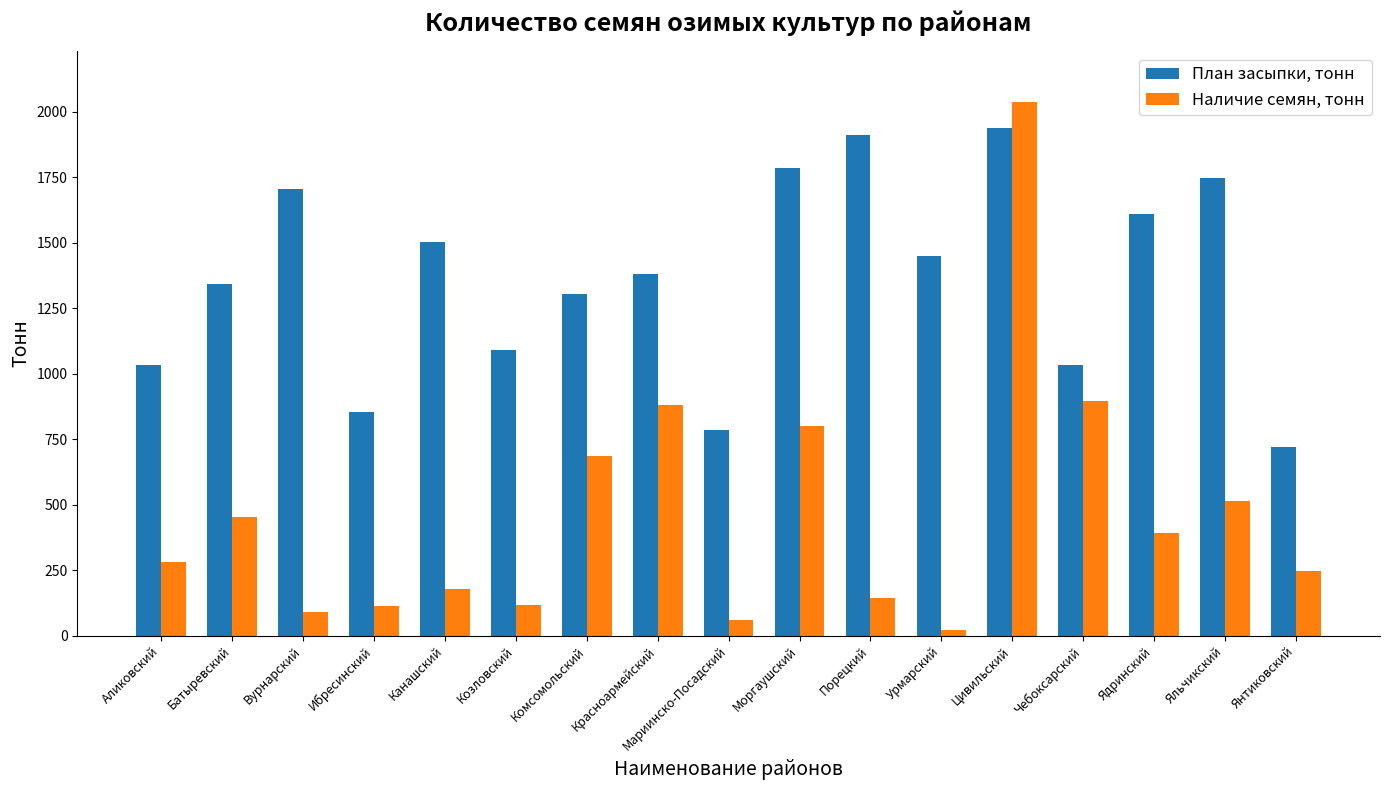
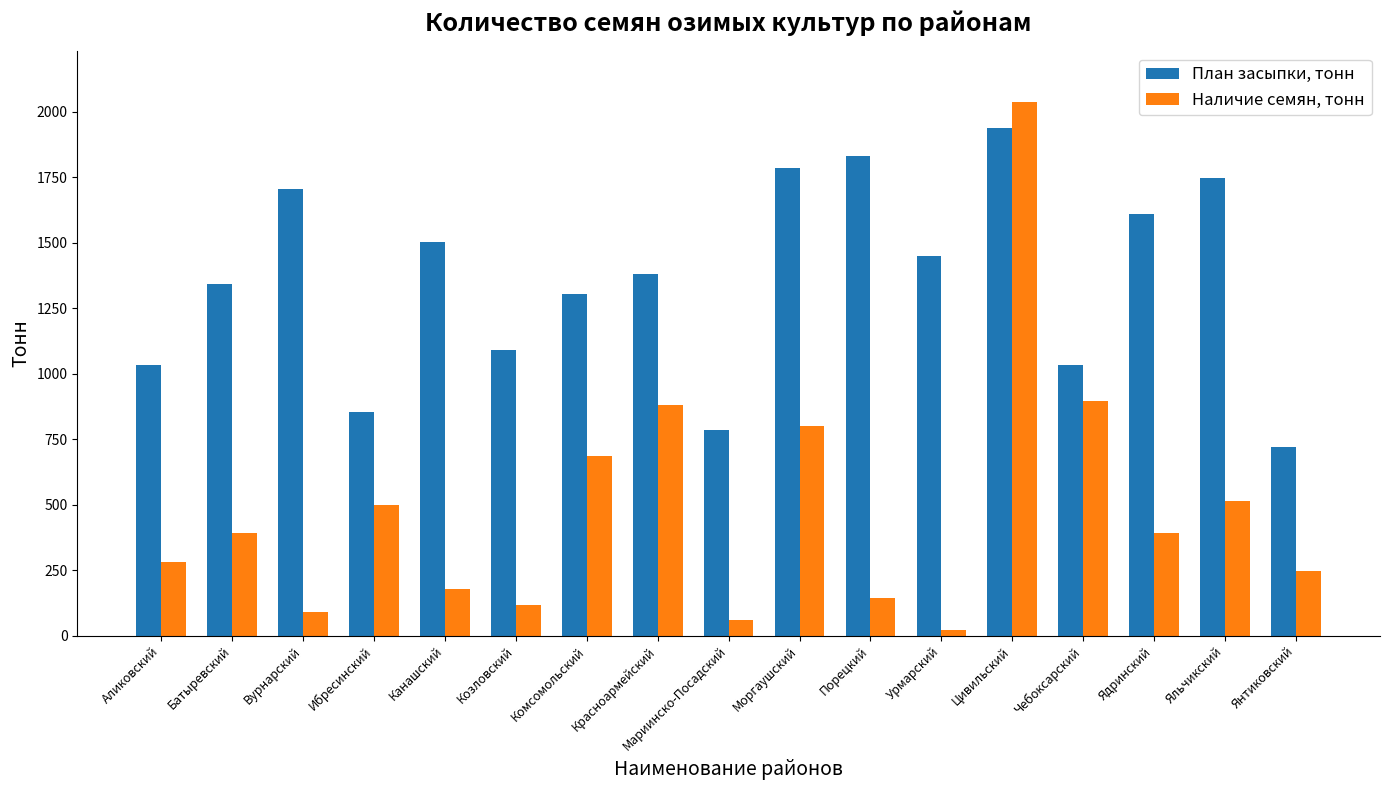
Наличие семян, тонн, Батыревский: 450 -> 390
Наличие семян, тонн, Ибресинский: 110 -> 500
План засыпки, тонн, Порецкий: 1910 -> 1830
